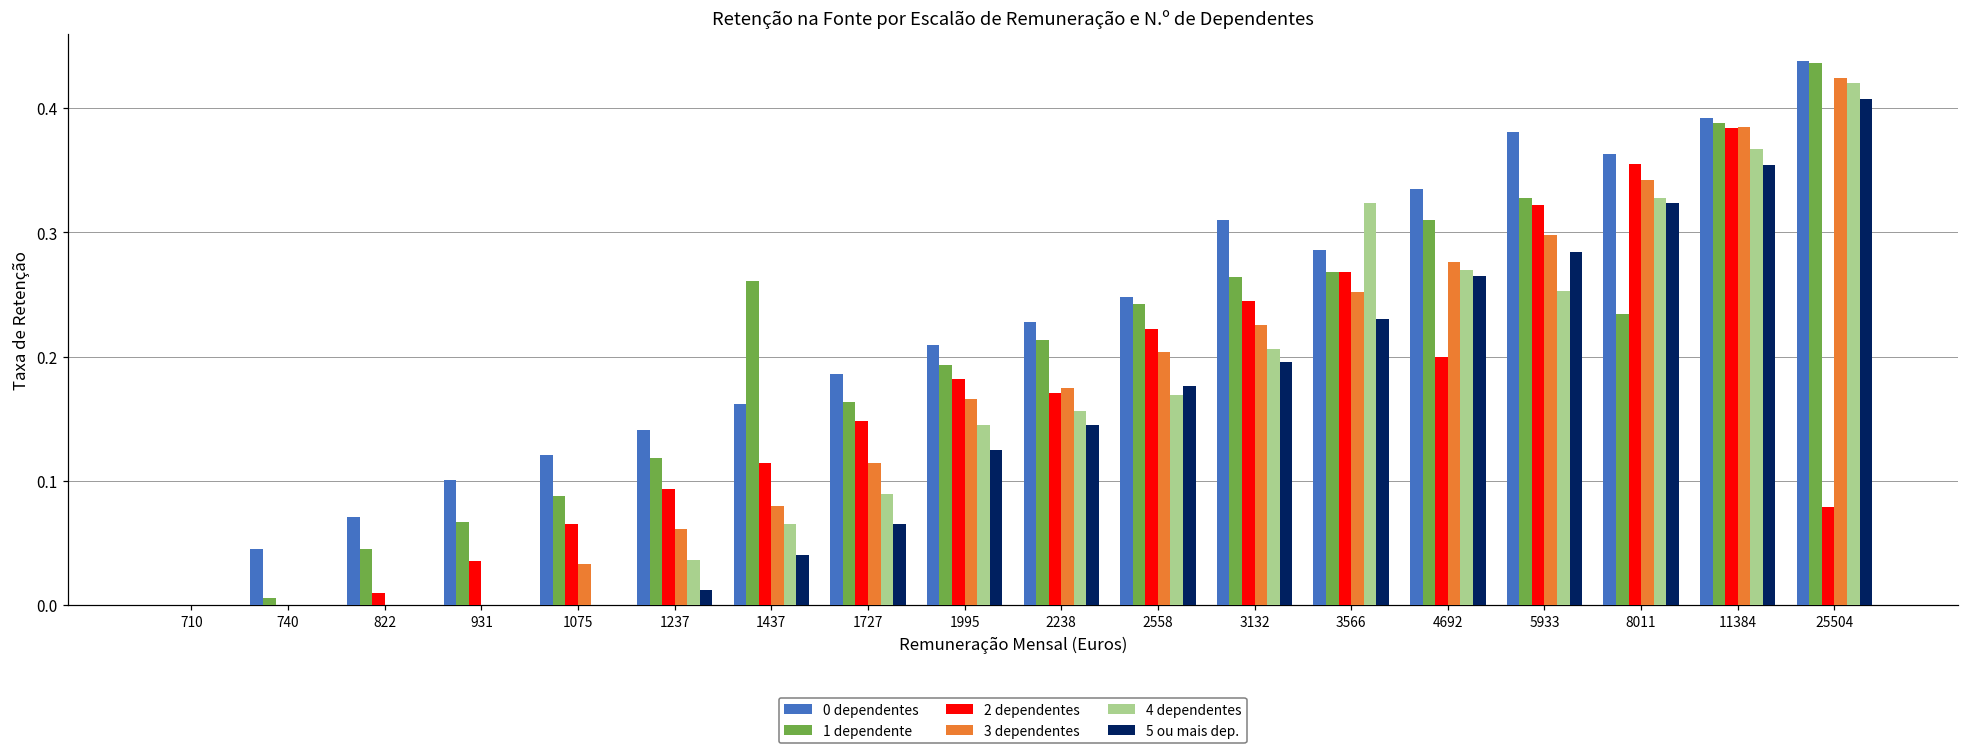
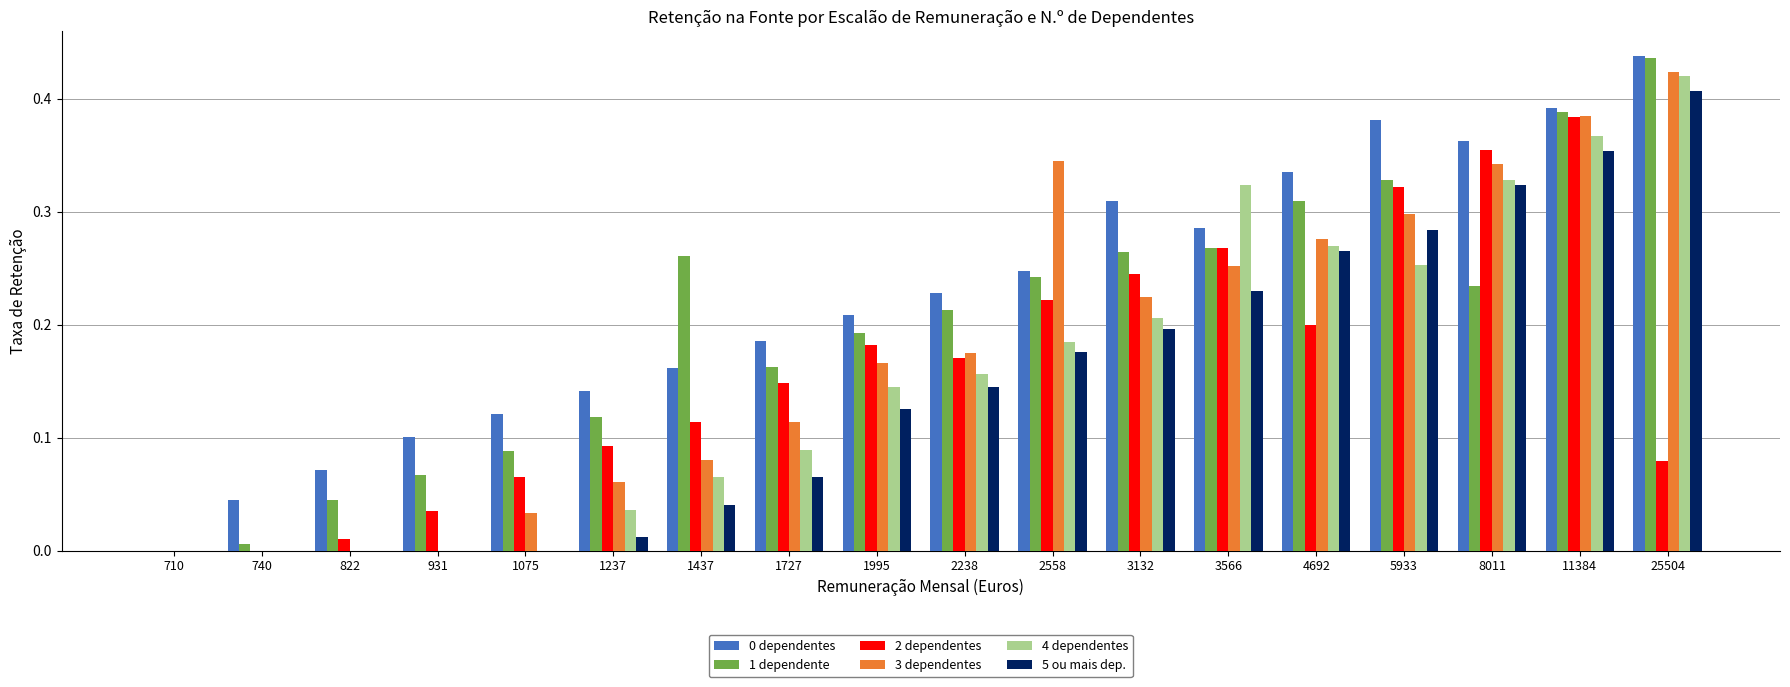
3 dependentes, 2558: 0.204 -> 0.345
4 dependentes, 2558: 0.169 -> 0.185
